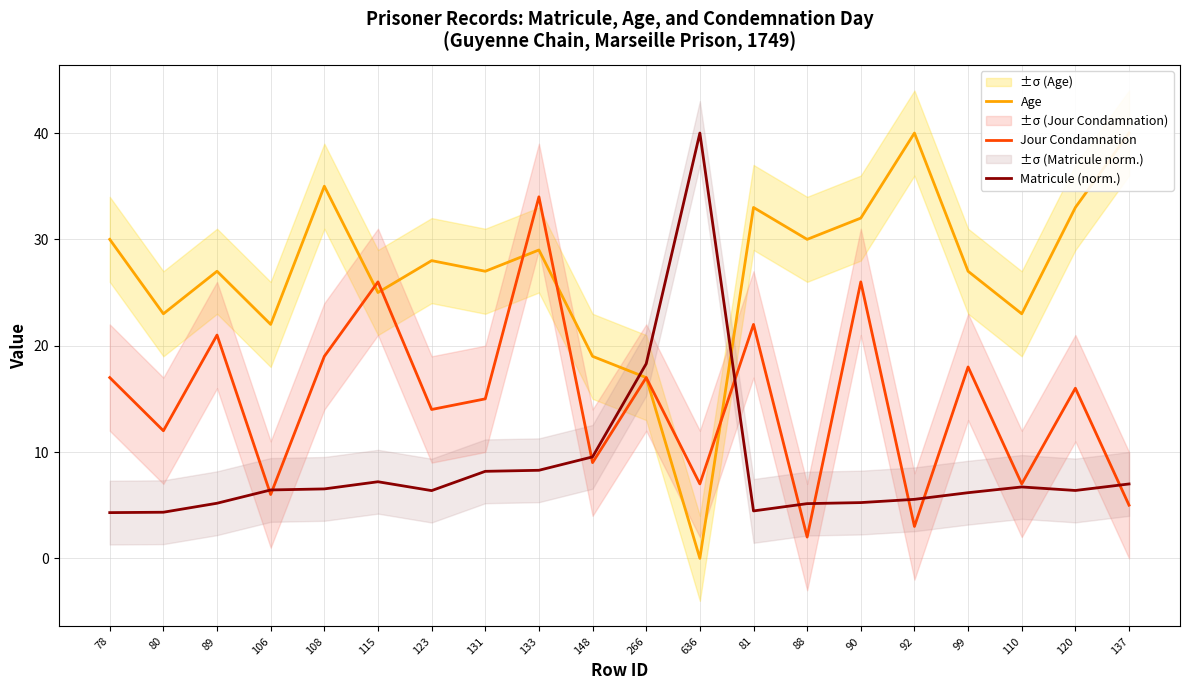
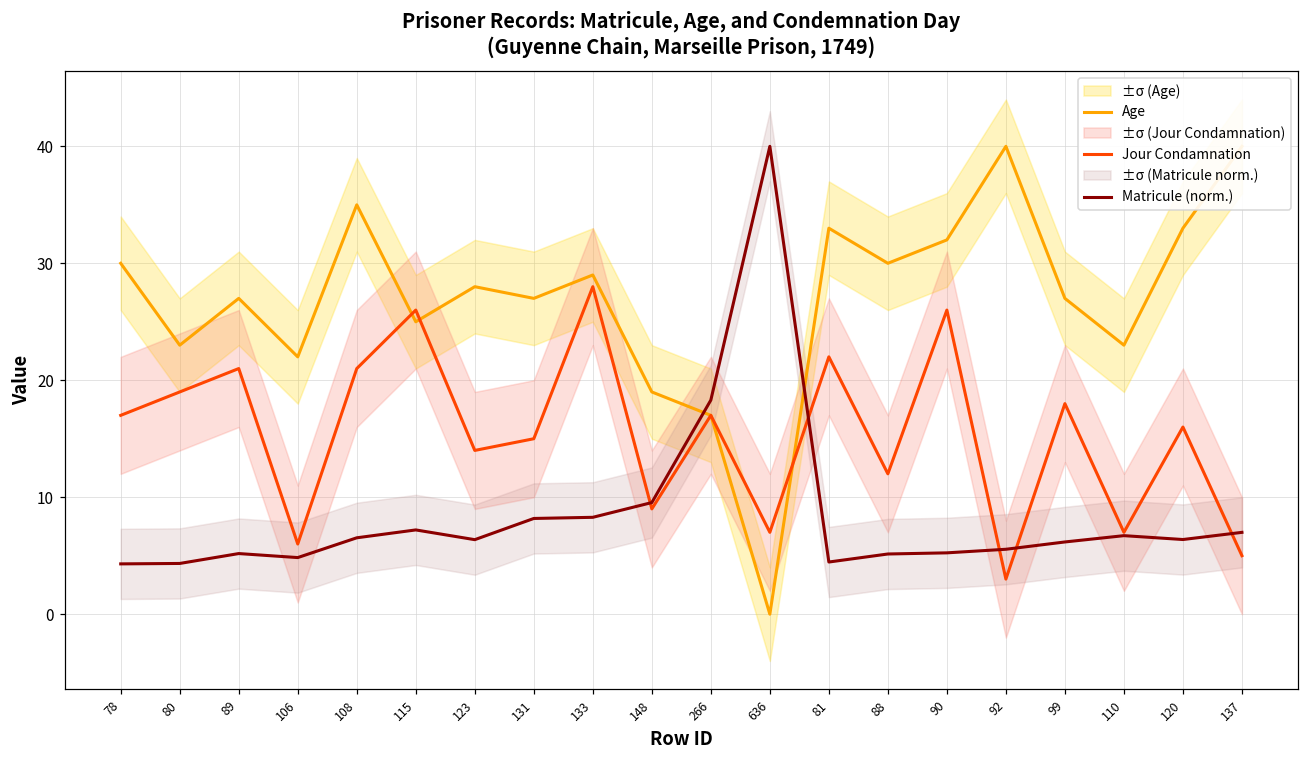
Jour Condamnation, 80: 12 -> 19
Matricule (norm.), 106: 6.4 -> 4.8
Jour Condamnation, 108: 19 -> 21
Jour Condamnation, 133: 34 -> 28
Jour Condamnation, 88: 2 -> 12
